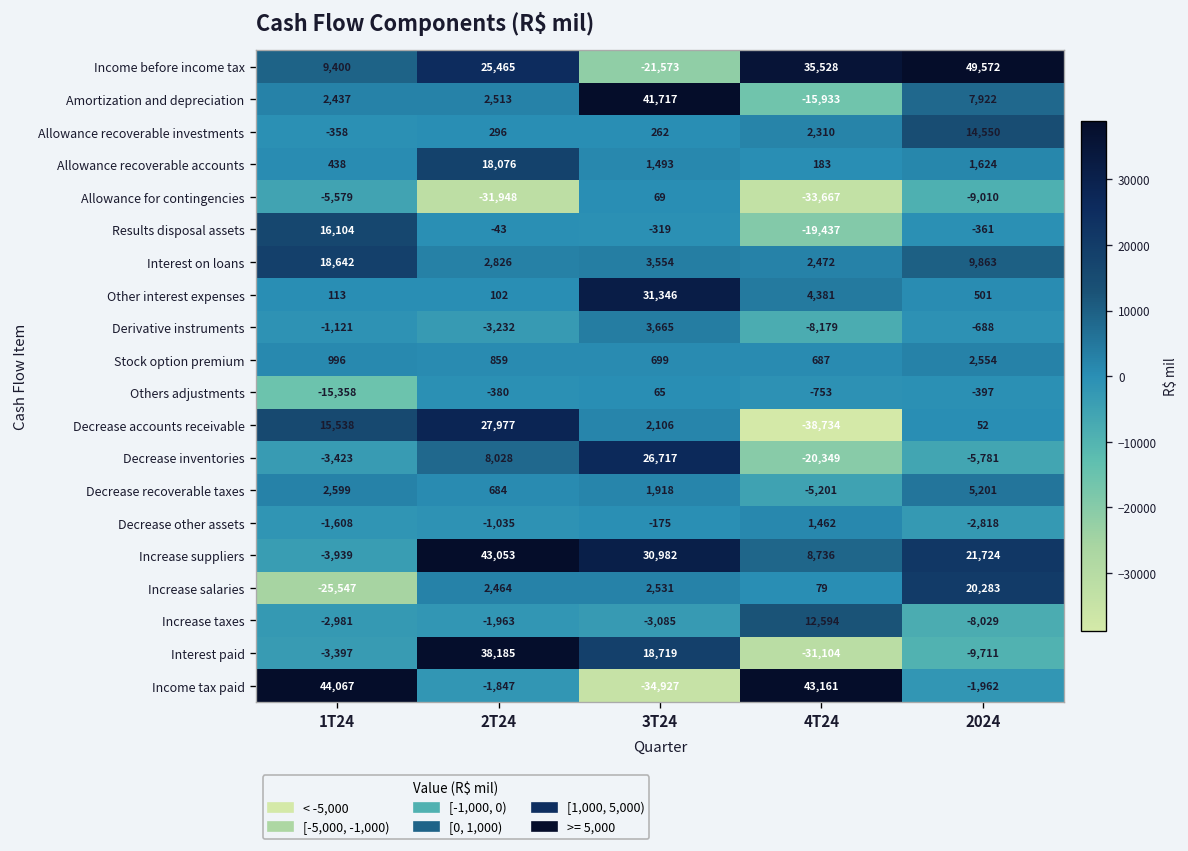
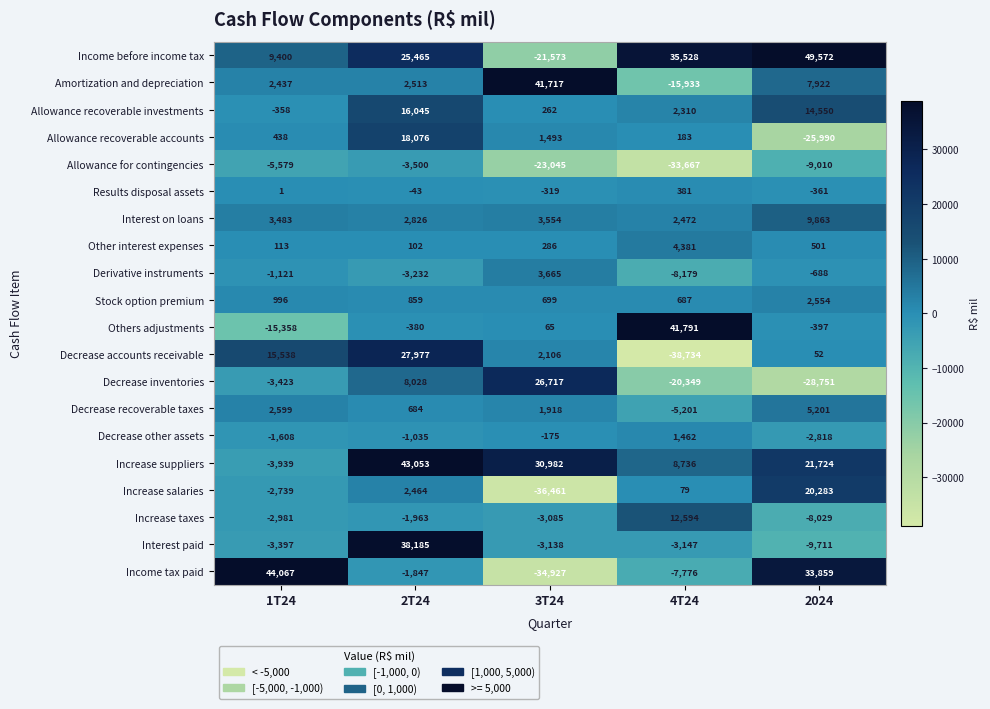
Allowance recoverable investments, 2T24: 296 -> 16,045
Allowance recoverable accounts, 2024: 1,624 -> -25,990
Allowance for contingencies, 2T24: -31,948 -> -3,500
Allowance for contingencies, 3T24: 69 -> -23,045
Results disposal assets, 1T24: 16,104 -> 1
Results disposal assets, 4T24: -19,437 -> 381
Interest on loans, 1T24: 18,642 -> 3,483
Other interest expenses, 3T24: 31,346 -> 286
Others adjustments, 4T24: -753 -> 41,791
Decrease inventories, 2024: -5,781 -> -28,751
Increase salaries, 1T24: -25,547 -> -2,739
Increase salaries, 3T24: 2,531 -> -36,461
Interest paid, 3T24: 18,719 -> -3,138
Interest paid, 4T24: -31,104 -> -3,147
Income tax paid, 4T24: 43,161 -> -7,776
Income tax paid, 2024: -1,962 -> 33,859
